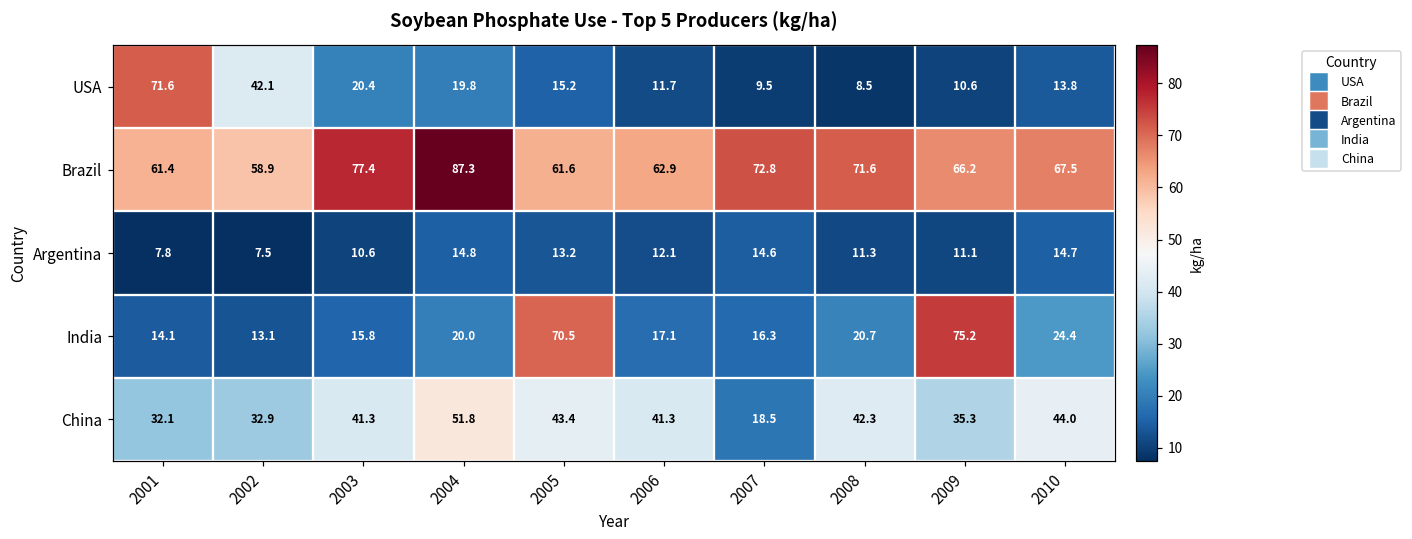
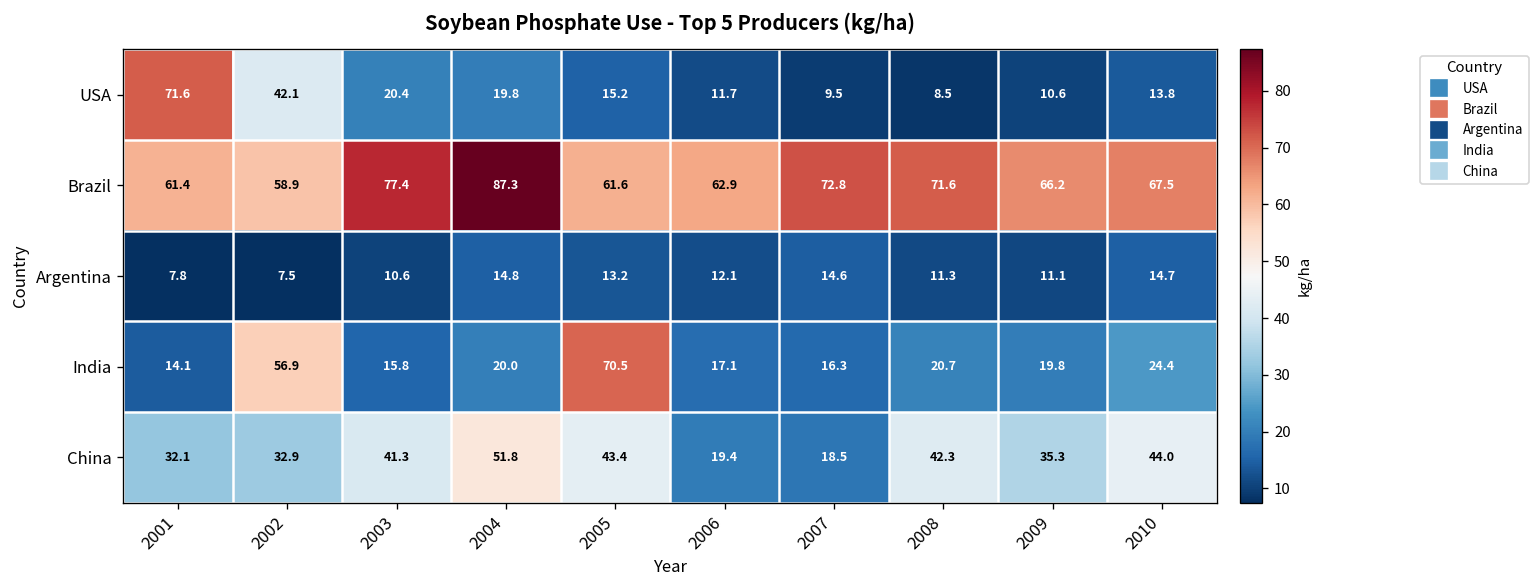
India, 2002: 13.1 -> 56.9
India, 2009: 75.2 -> 19.8
China, 2006: 41.3 -> 19.4
